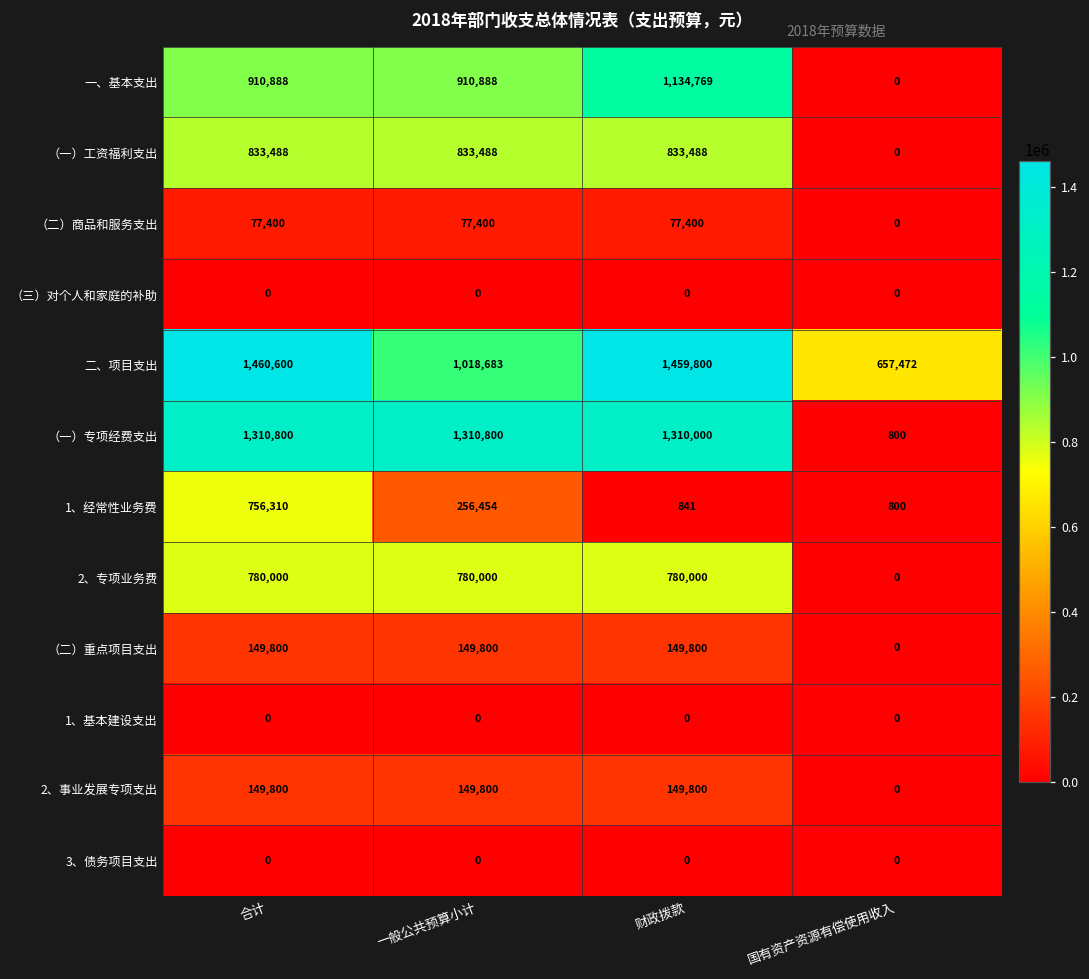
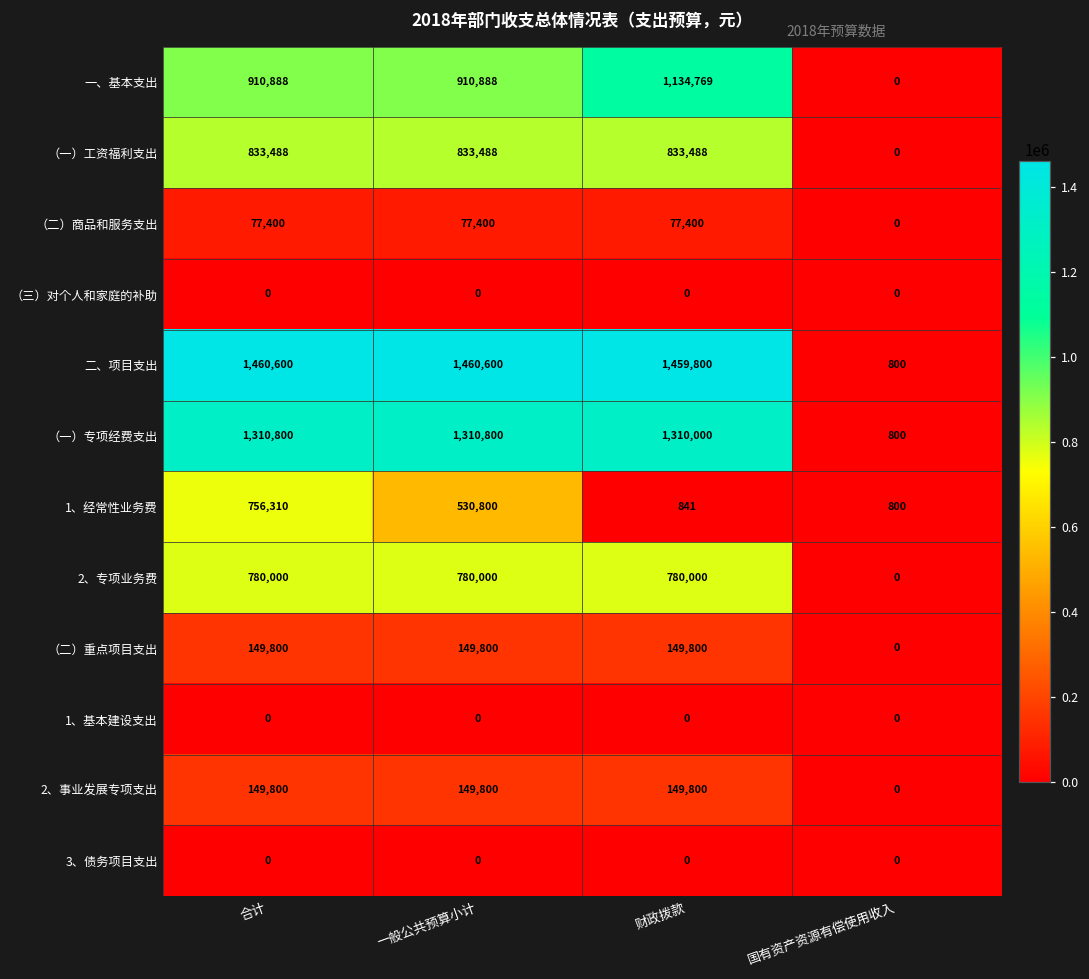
二、项目支出, 一般公共预算小计: 1,018,683 -> 1,460,600
二、项目支出, 国有资产资源有偿使用收入: 657,472 -> 800
1、经常性业务费, 一般公共预算小计: 256,454 -> 530,800
